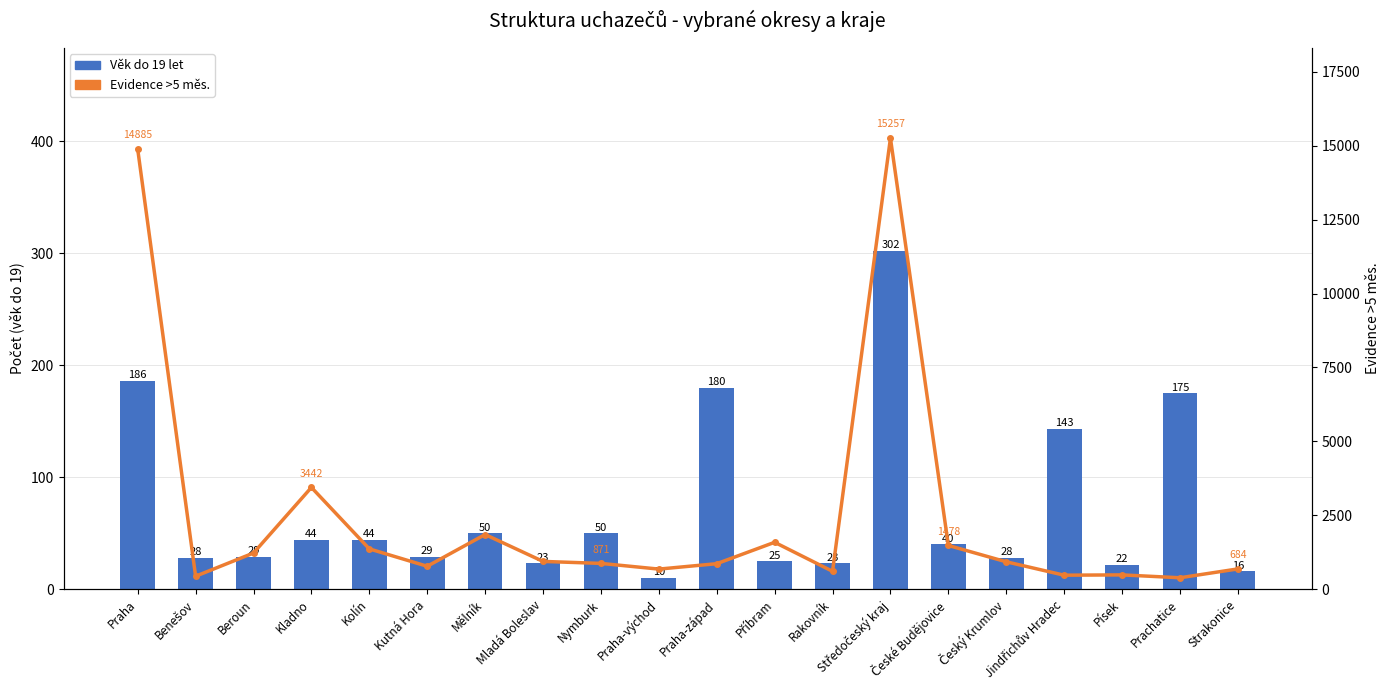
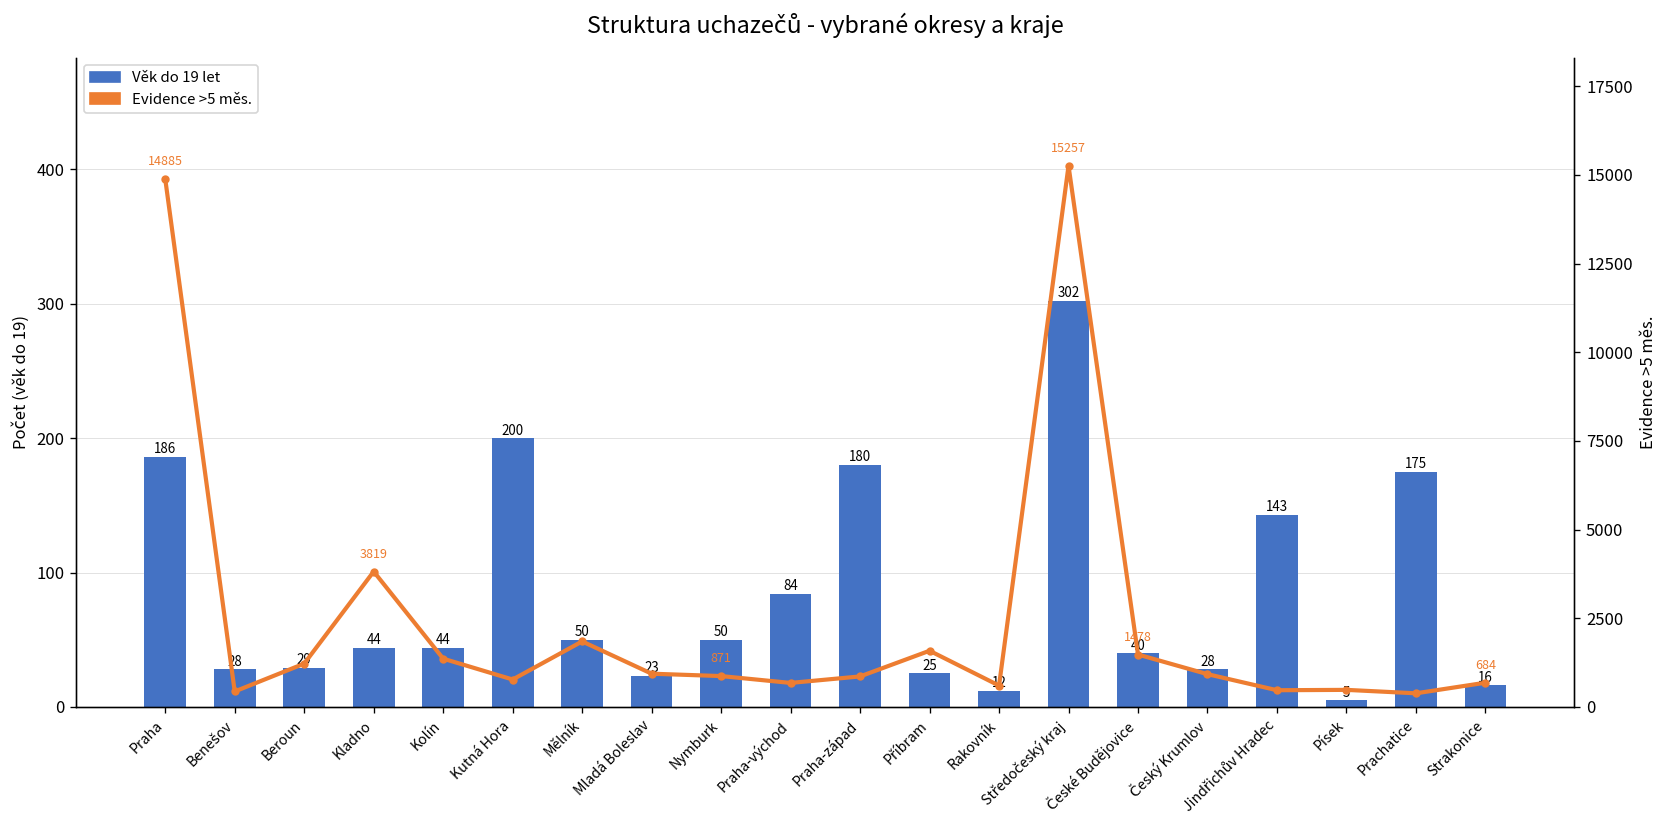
Věk do 19 let, Kutná Hora: 29 -> 200
Věk do 19 let, Praha-východ: 10 -> 84
Věk do 19 let, Rakovník: 23 -> 12
Věk do 19 let, Písek: 22 -> 5
Evidence >5 měs., Kladno: 3442 -> 3819
